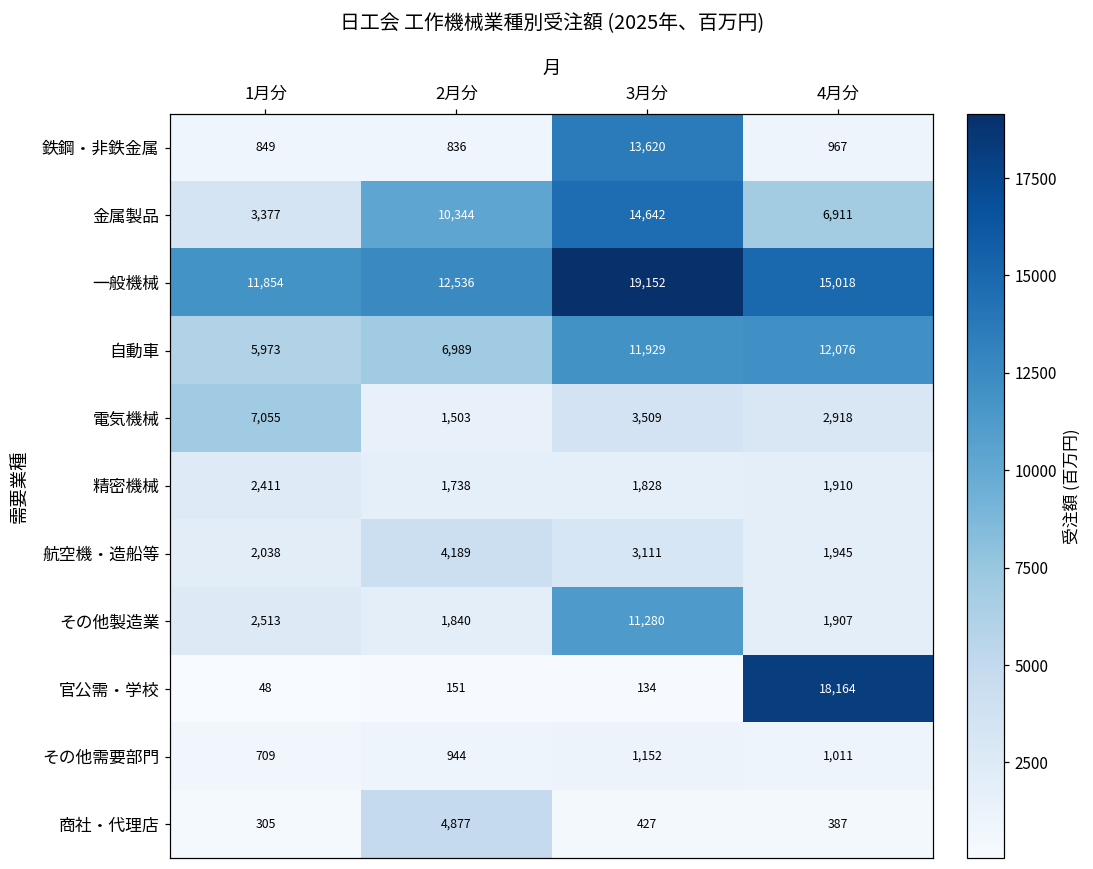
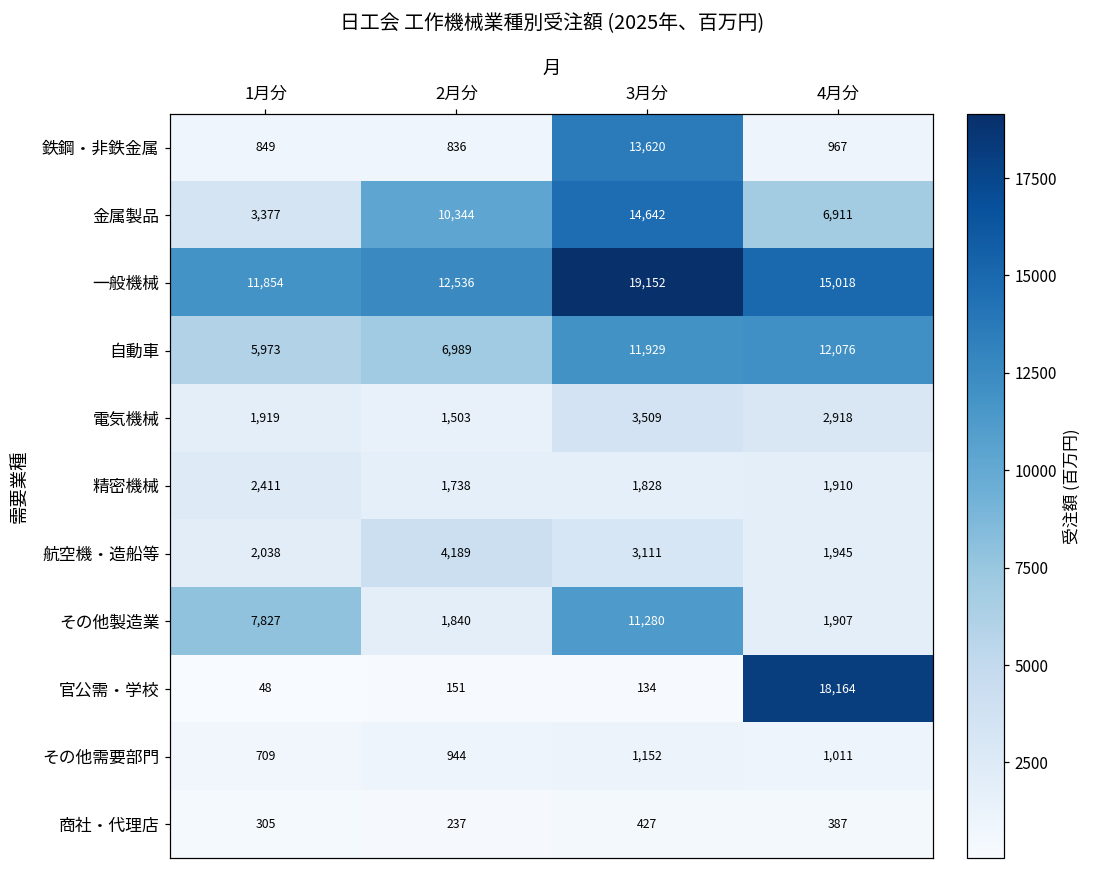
電気機械, 1月分: 7,055 -> 1,919
その他製造業, 1月分: 2,513 -> 7,827
商社・代理店, 2月分: 4,877 -> 237
